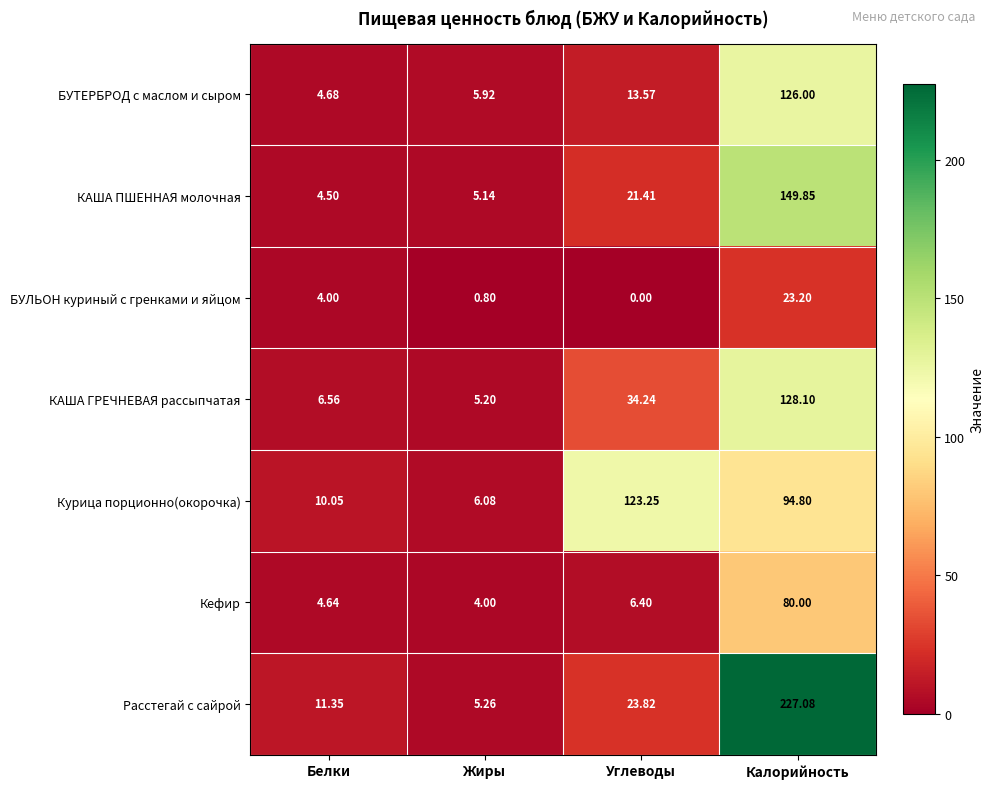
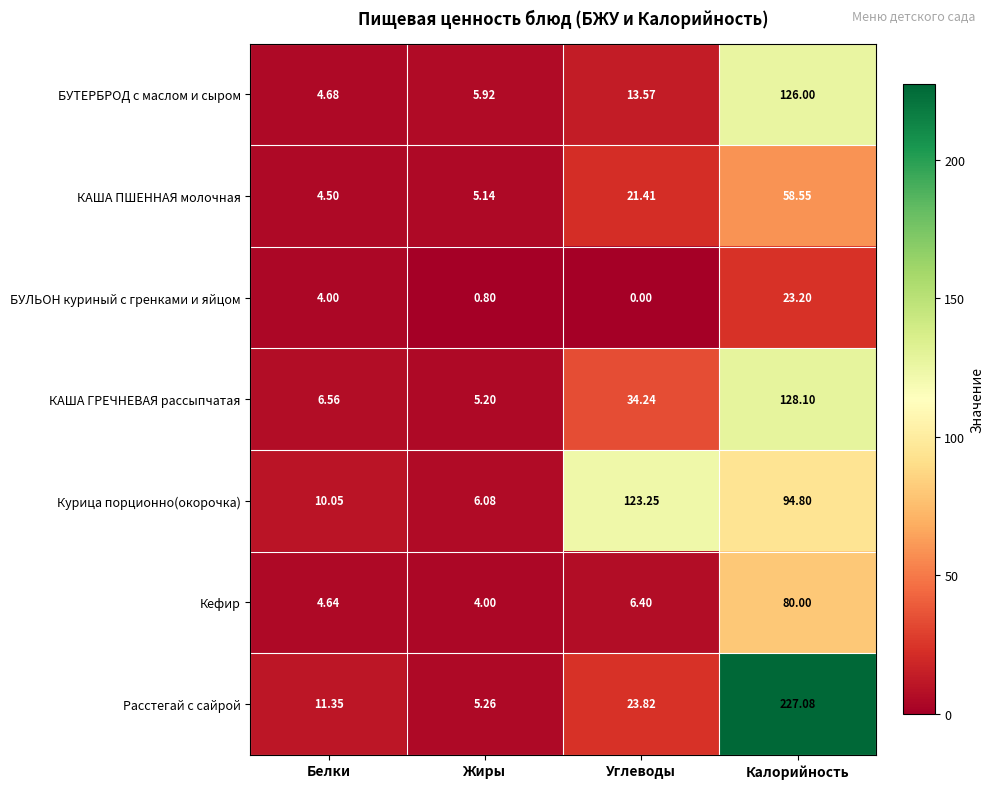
КАША ПШЕННАЯ молочная, Калорийность: 149.85 -> 58.55
